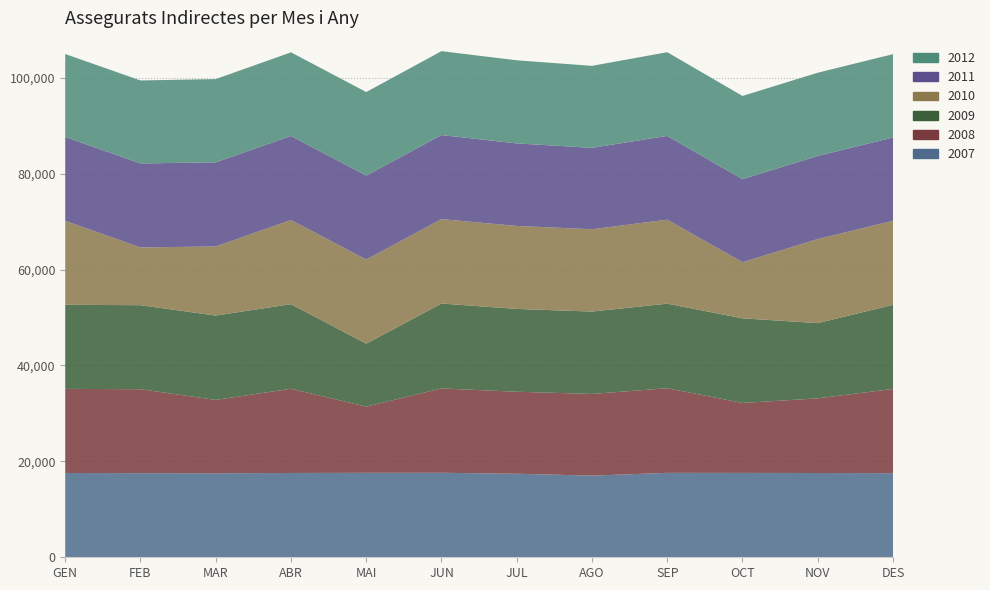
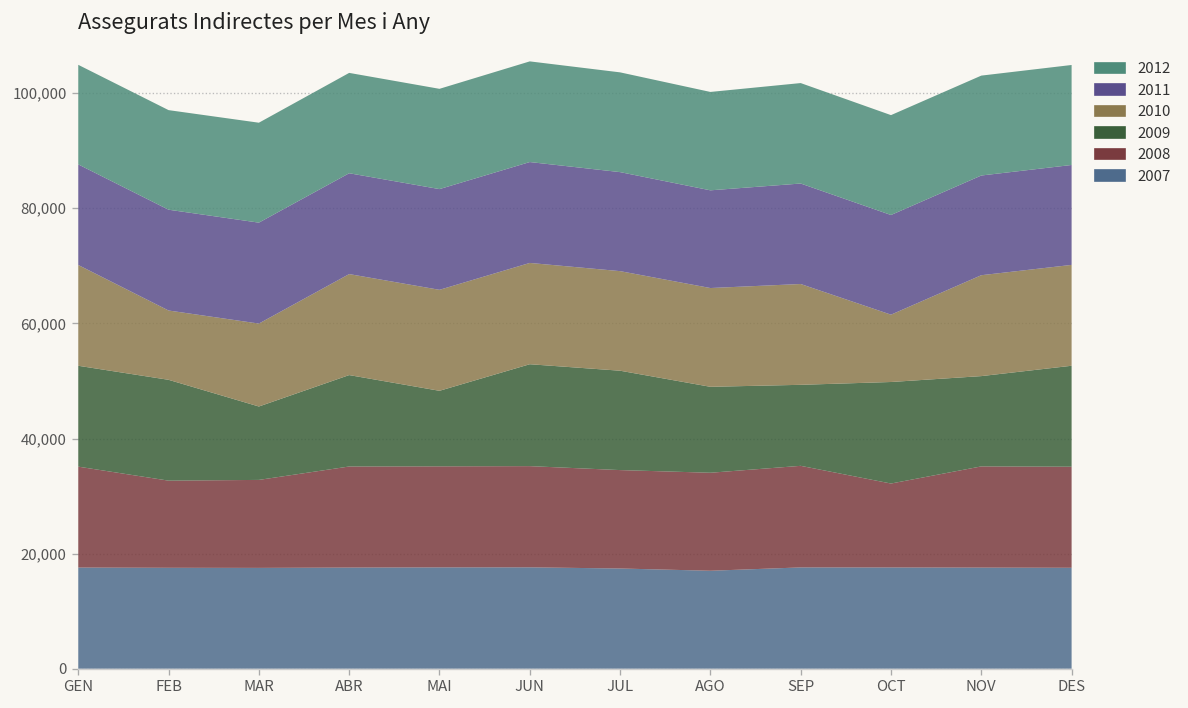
2008, FEB: 18,000 -> 15,000
2009, MAR: 18,000 -> 13,000
2009, ABR: 18,000 -> 16,000
2008, MAI: 14,000 -> 18,000
2009, AGO: 17,000 -> 15,000
2009, SEP: 18,000 -> 14,000
2008, NOV: 16,000 -> 18,000
